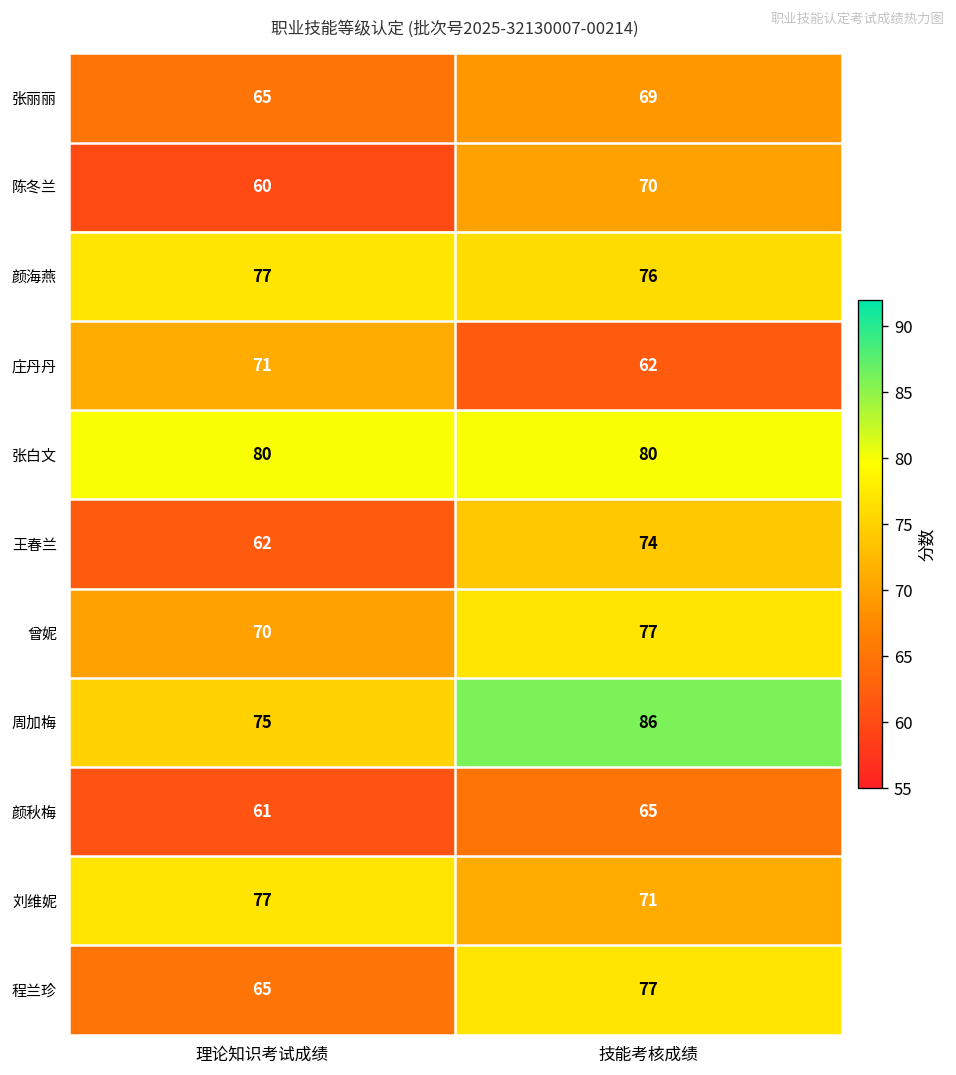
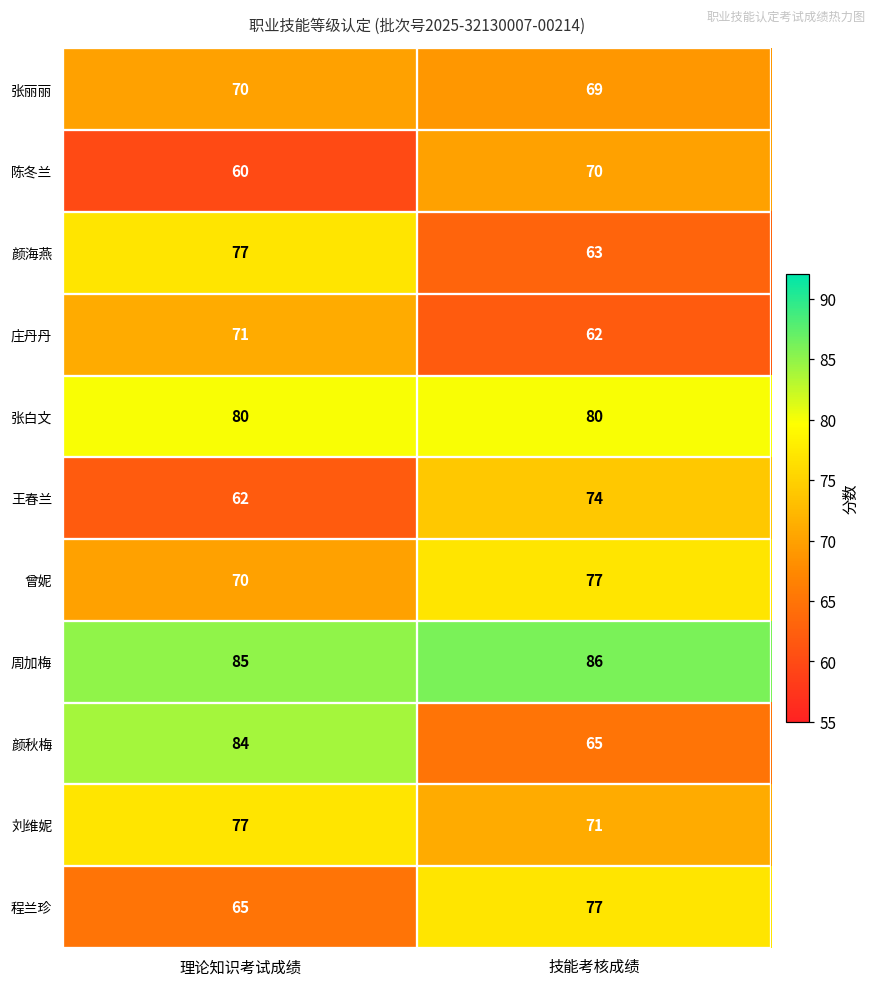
张丽丽, 理论知识考试成绩: 65 -> 70
颜海燕, 技能考核成绩: 76 -> 63
周加梅, 理论知识考试成绩: 75 -> 85
颜秋梅, 理论知识考试成绩: 61 -> 84
